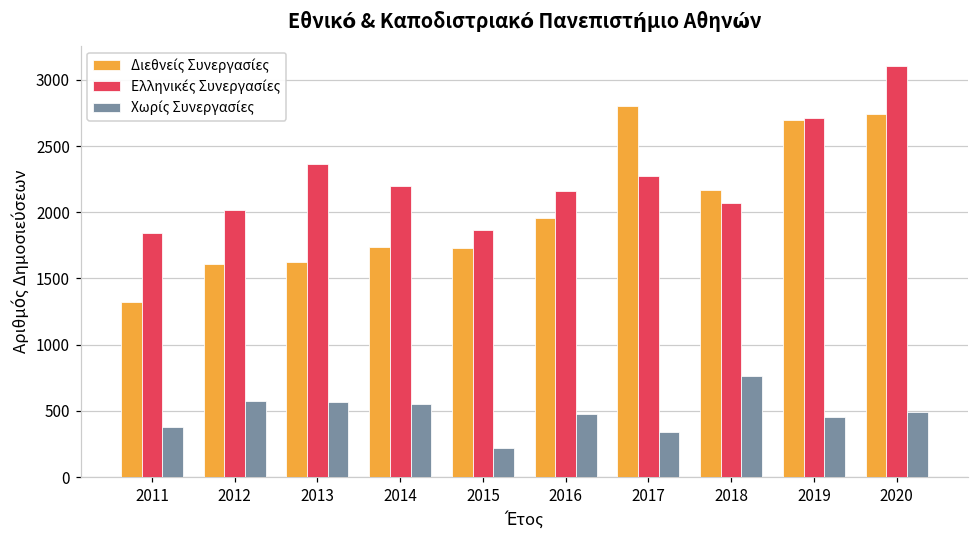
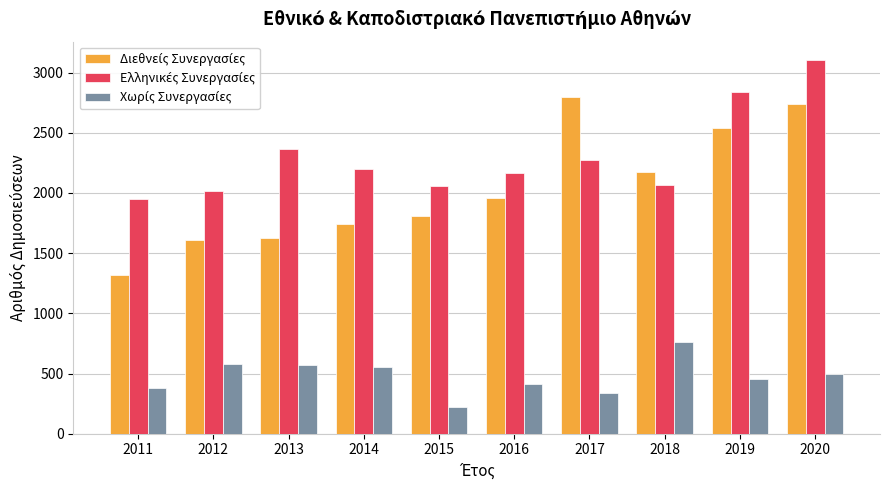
Ελληνικές Συνεργασίες, 2011: 1840 -> 1950
Διεθνείς Συνεργασίες, 2015: 1730 -> 1810
Ελληνικές Συνεργασίες, 2015: 1870 -> 2060
Χωρίς Συνεργασίες, 2016: 480 -> 410
Διεθνείς Συνεργασίες, 2019: 2700 -> 2540
Ελληνικές Συνεργασίες, 2019: 2710 -> 2840
